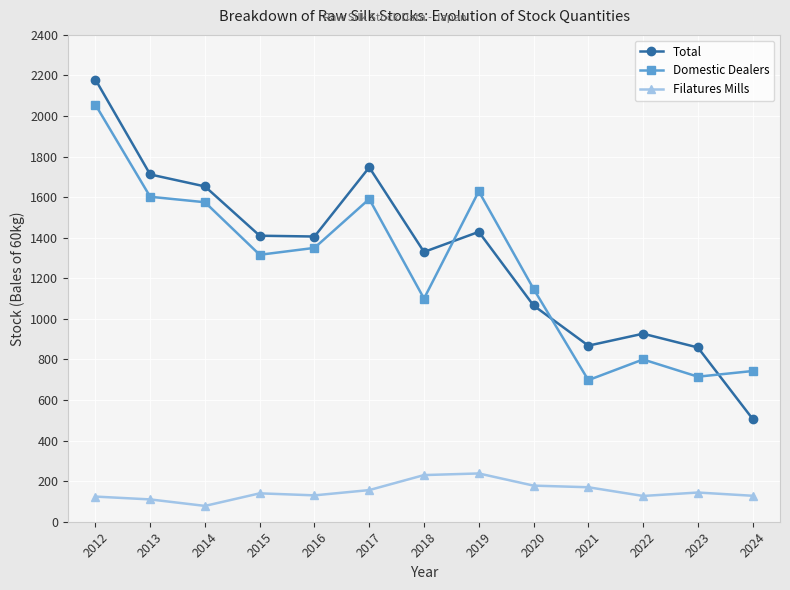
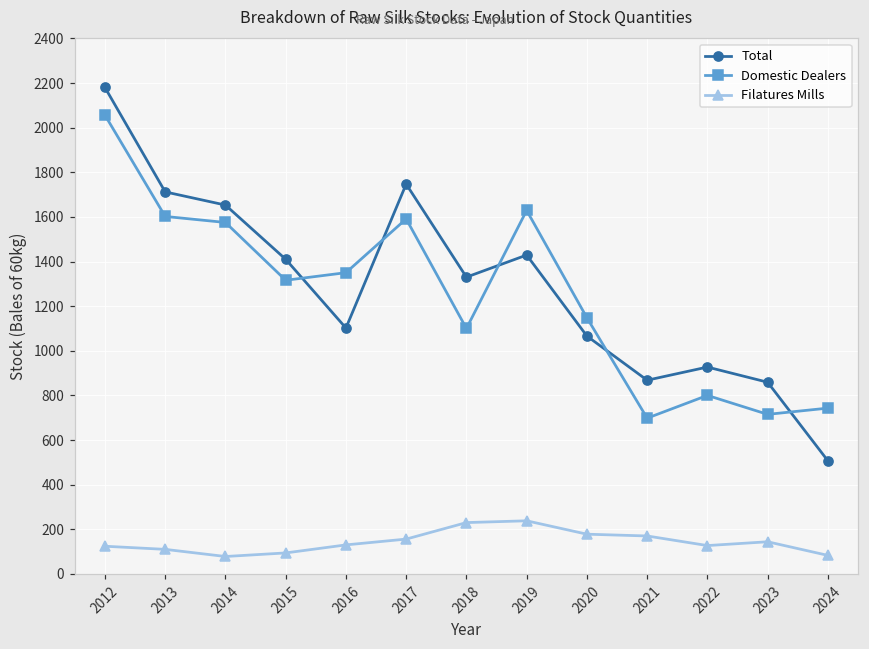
Filatures Mills, 2015: 140 -> 90
Total, 2016: 1410 -> 1100
Filatures Mills, 2024: 130 -> 80
